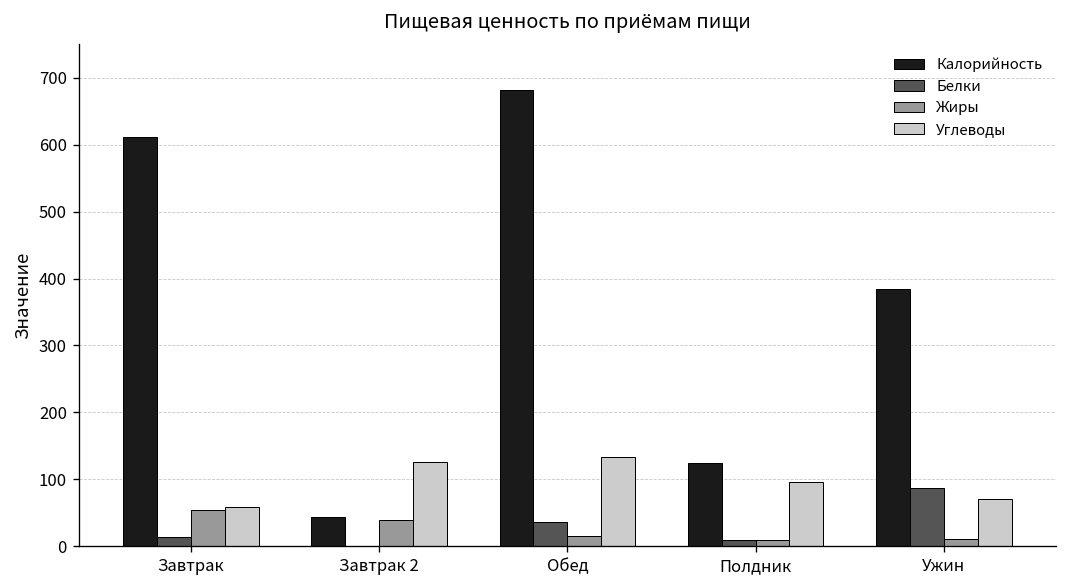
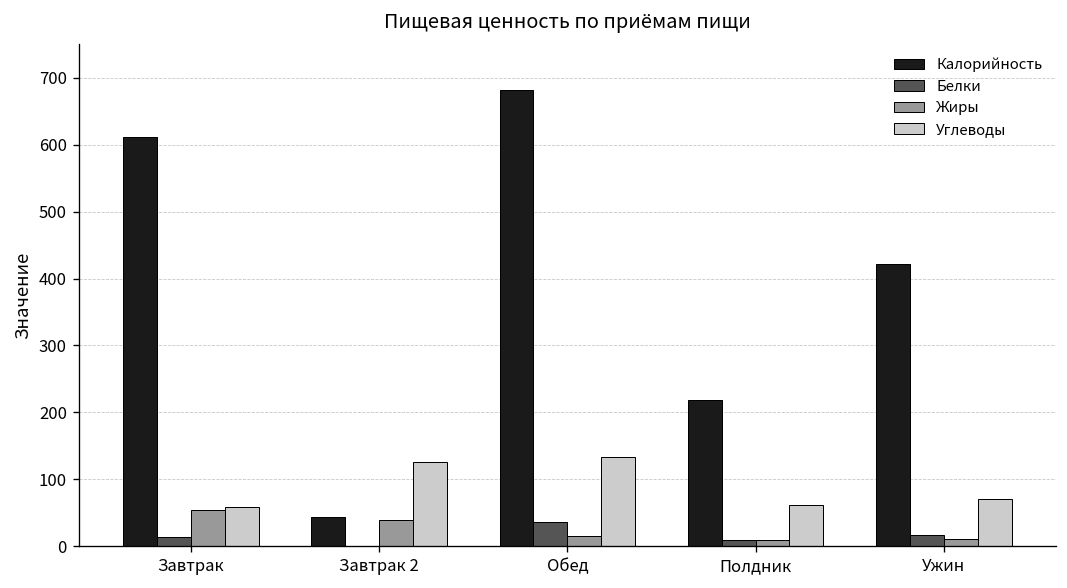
Калорийность, Полдник: 120 -> 220
Углеводы, Полдник: 100 -> 60
Калорийность, Ужин: 380 -> 420
Белки, Ужин: 90 -> 20
